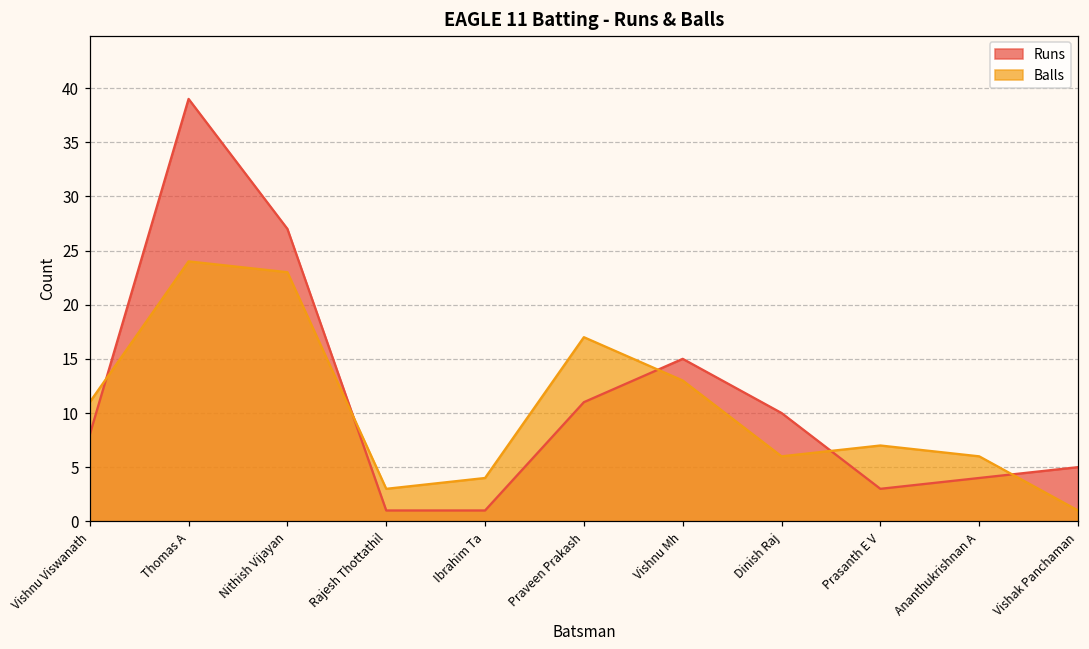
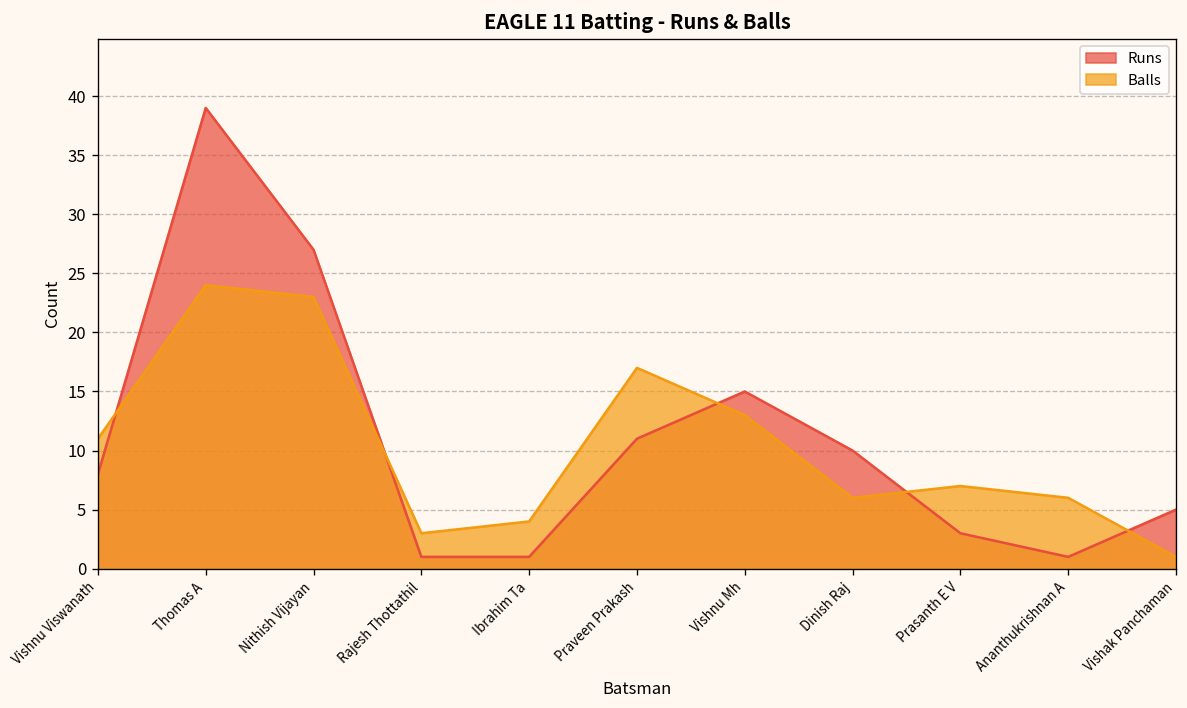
Runs, Ananthukrishnan A: 4 -> 1
